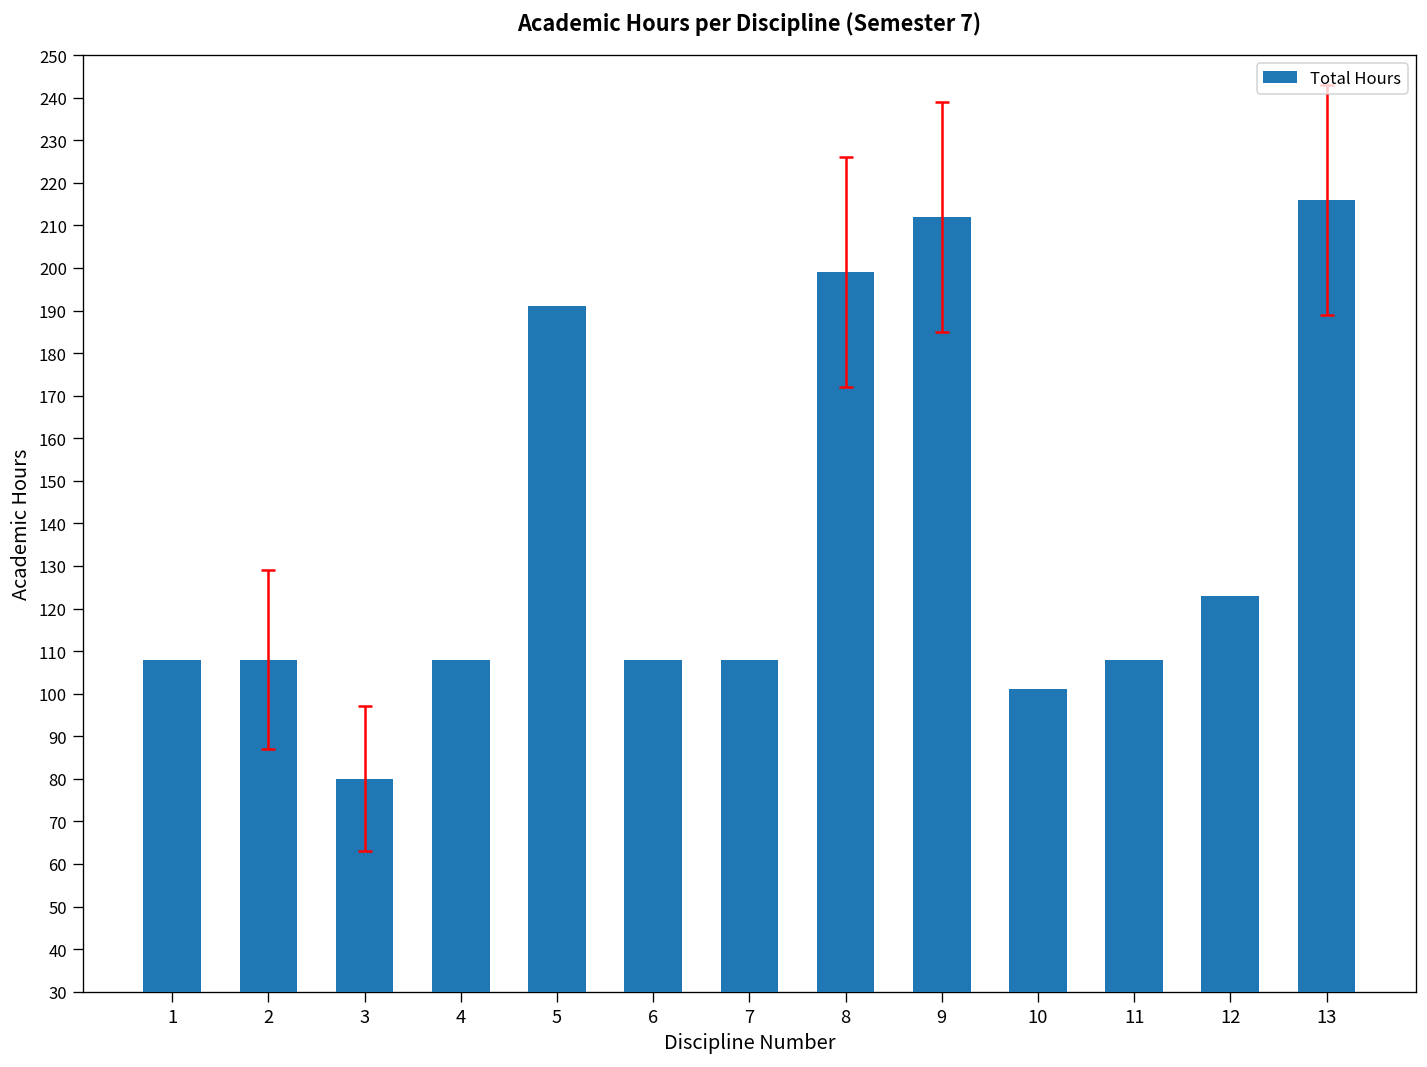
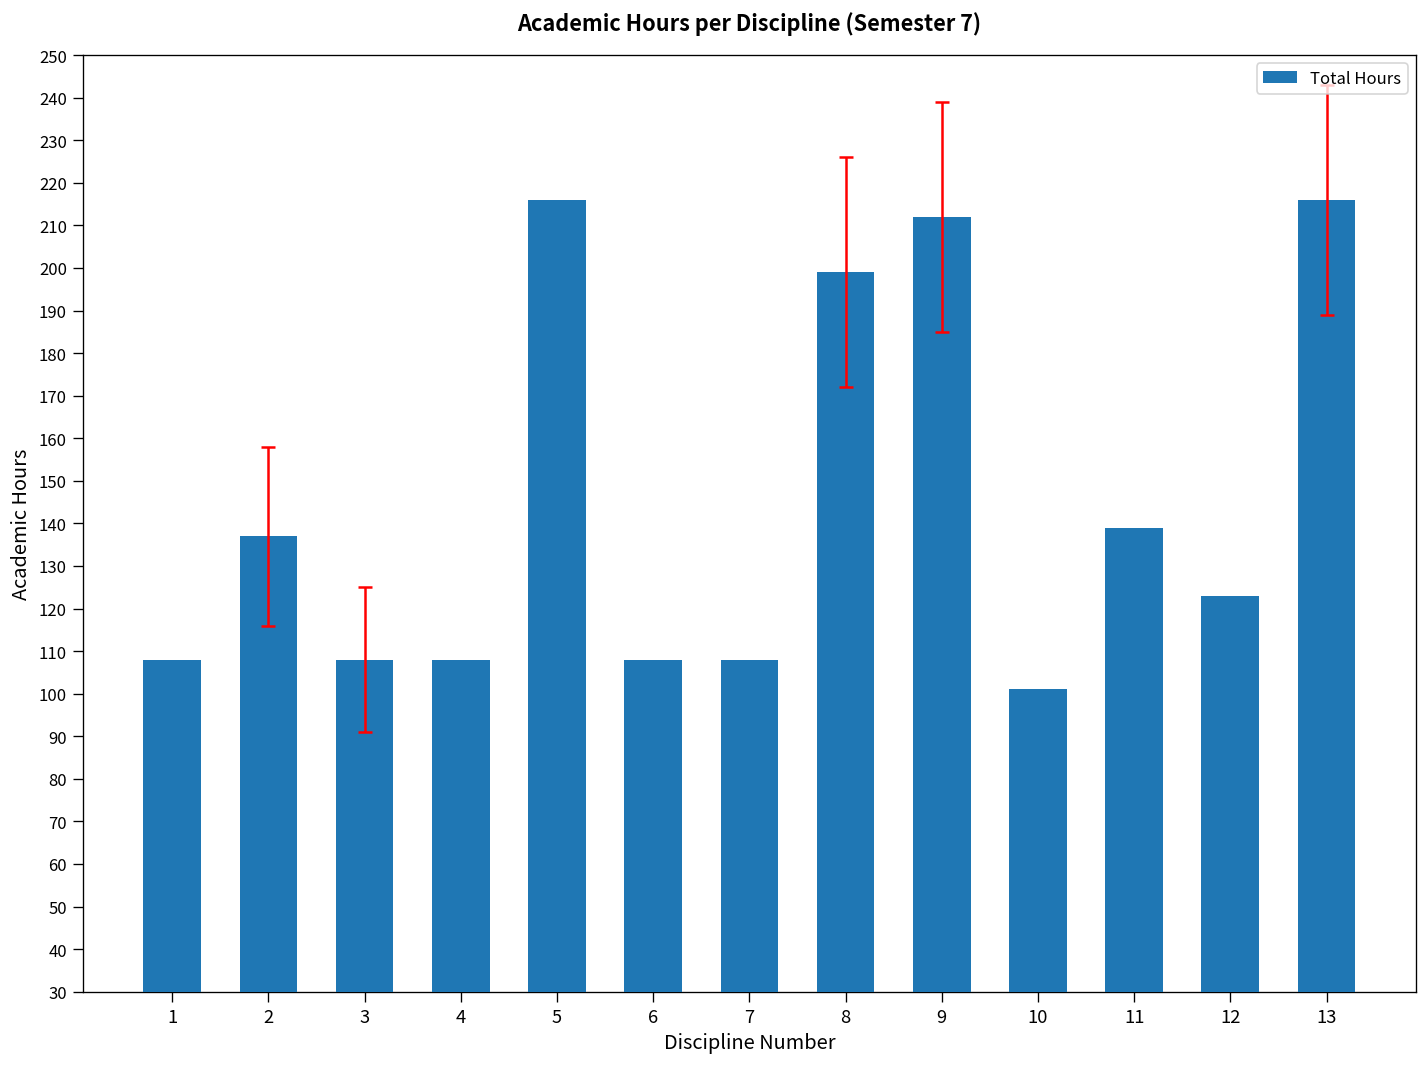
Total Hours, 2: 108 -> 137
Total Hours, 3: 80 -> 108
Total Hours, 5: 191 -> 216
Total Hours, 11: 108 -> 139
